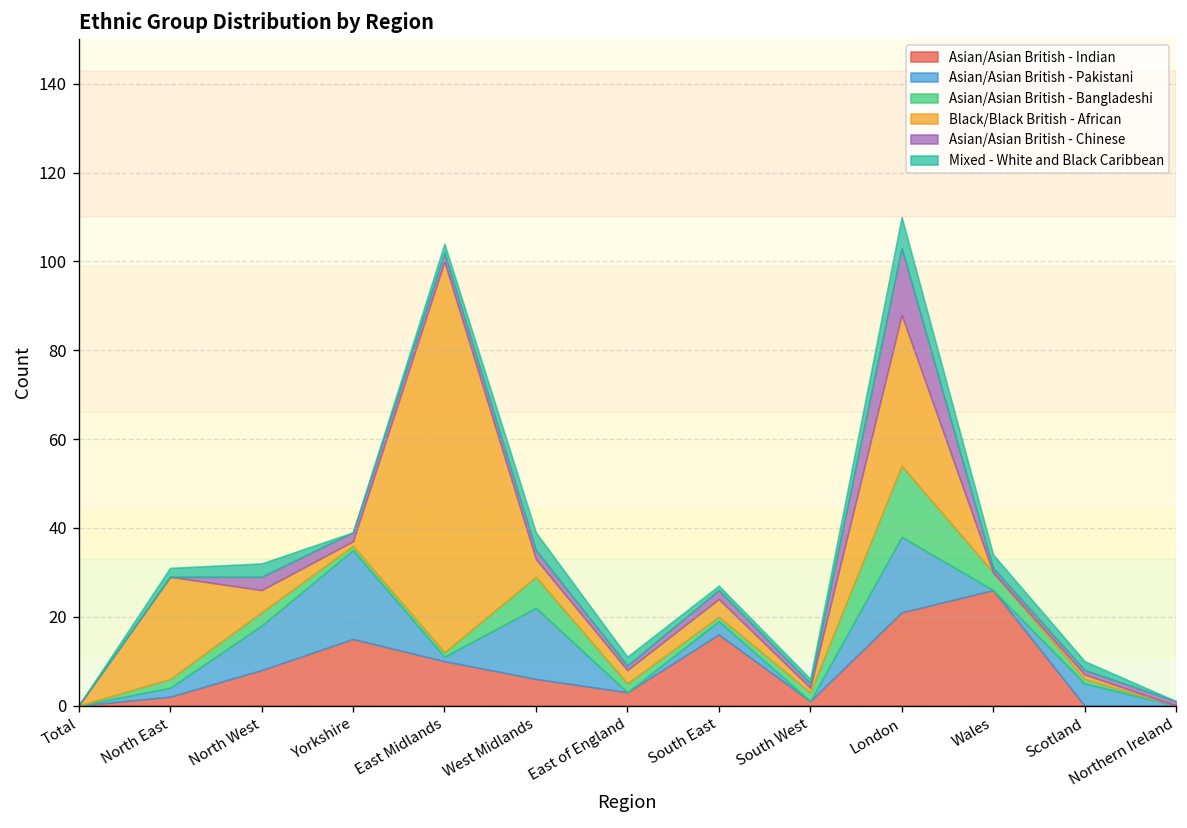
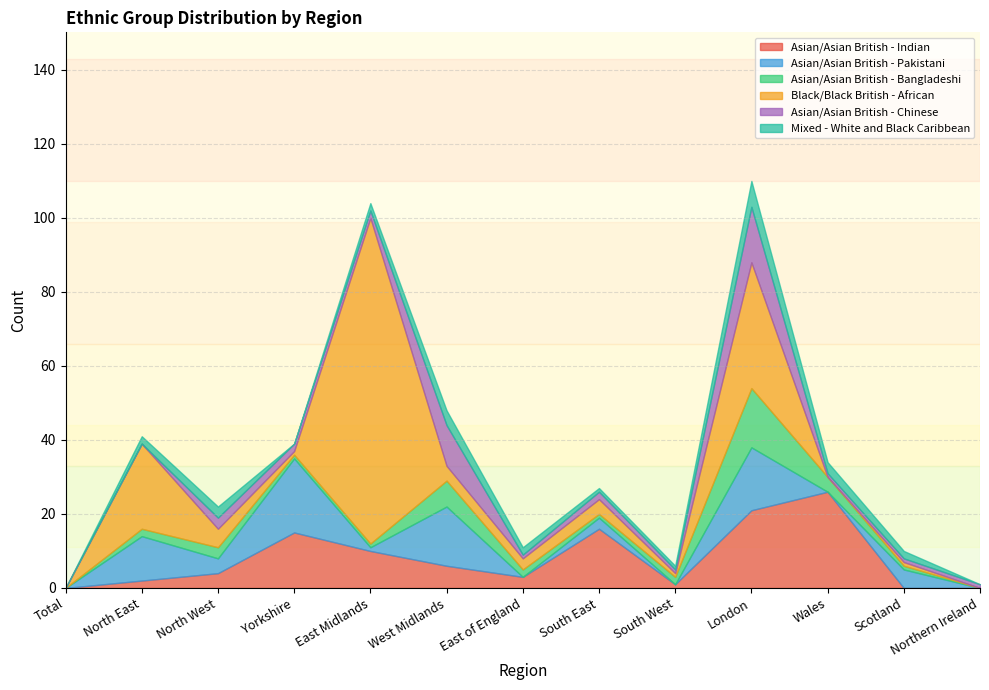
Asian/Asian British - Pakistani, North East: 2 -> 12
Asian/Asian British - Indian, North West: 8 -> 4
Asian/Asian British - Pakistani, North West: 10 -> 4
Asian/Asian British - Chinese, West Midlands: 2 -> 11
